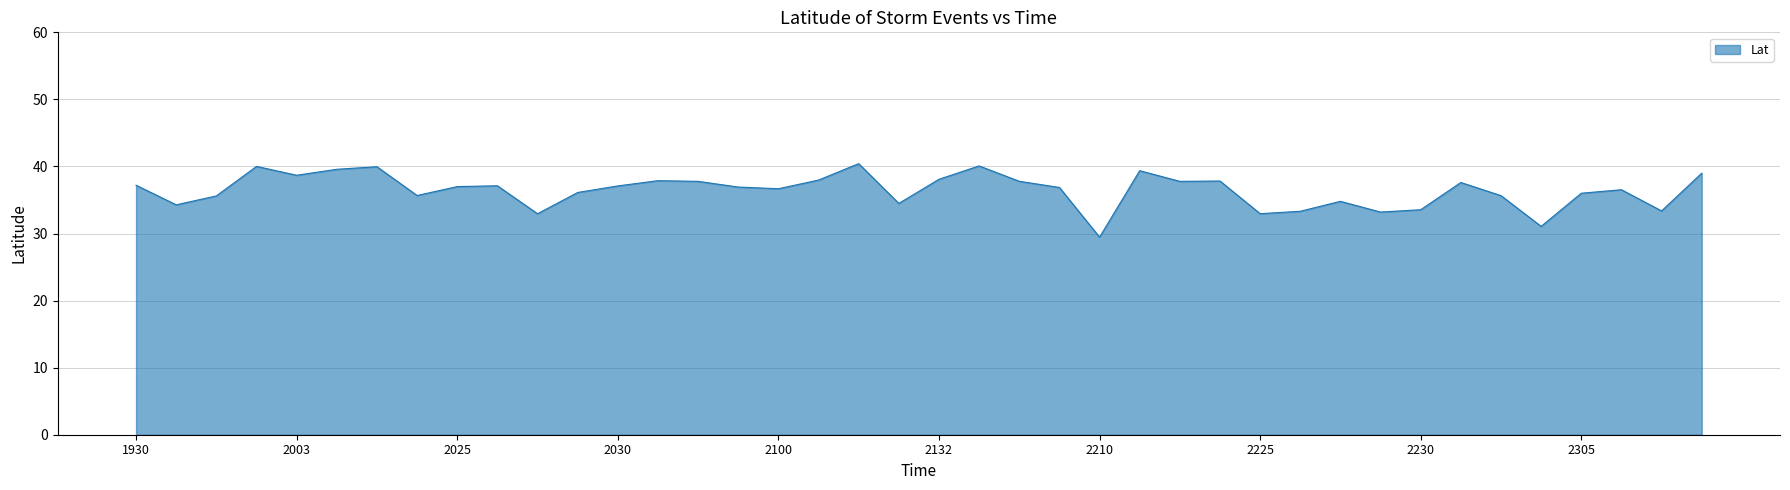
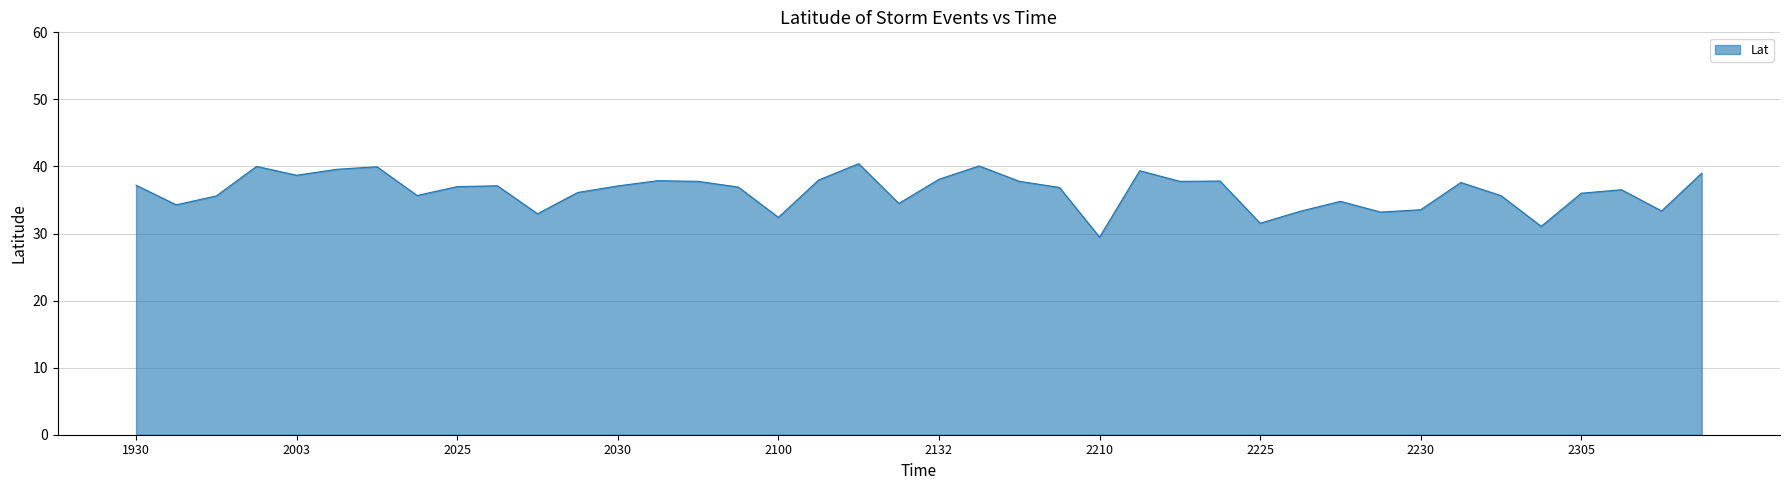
2100: 37 -> 32
2225: 33 -> 32
